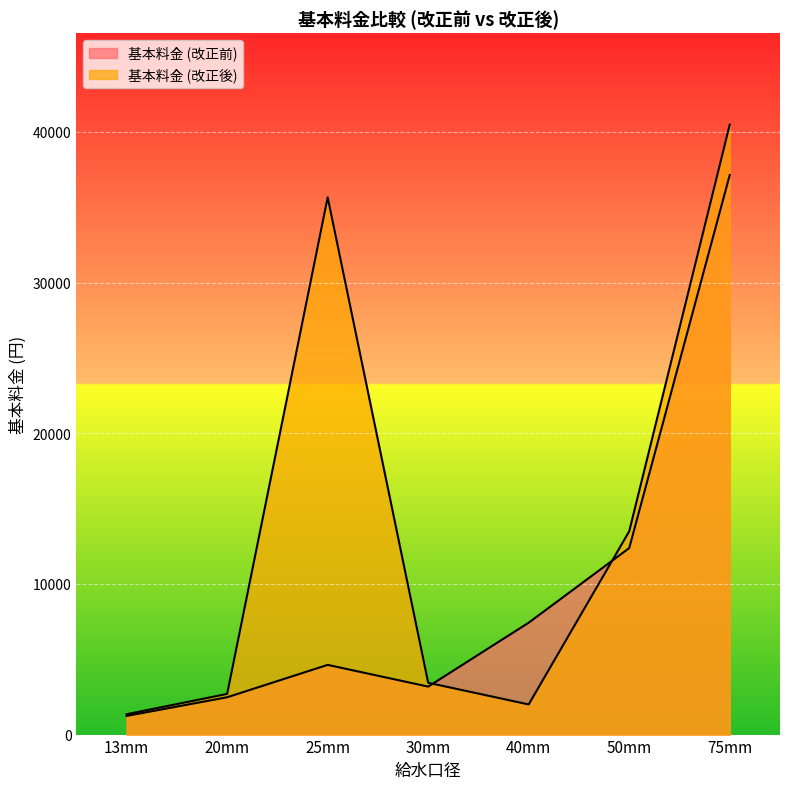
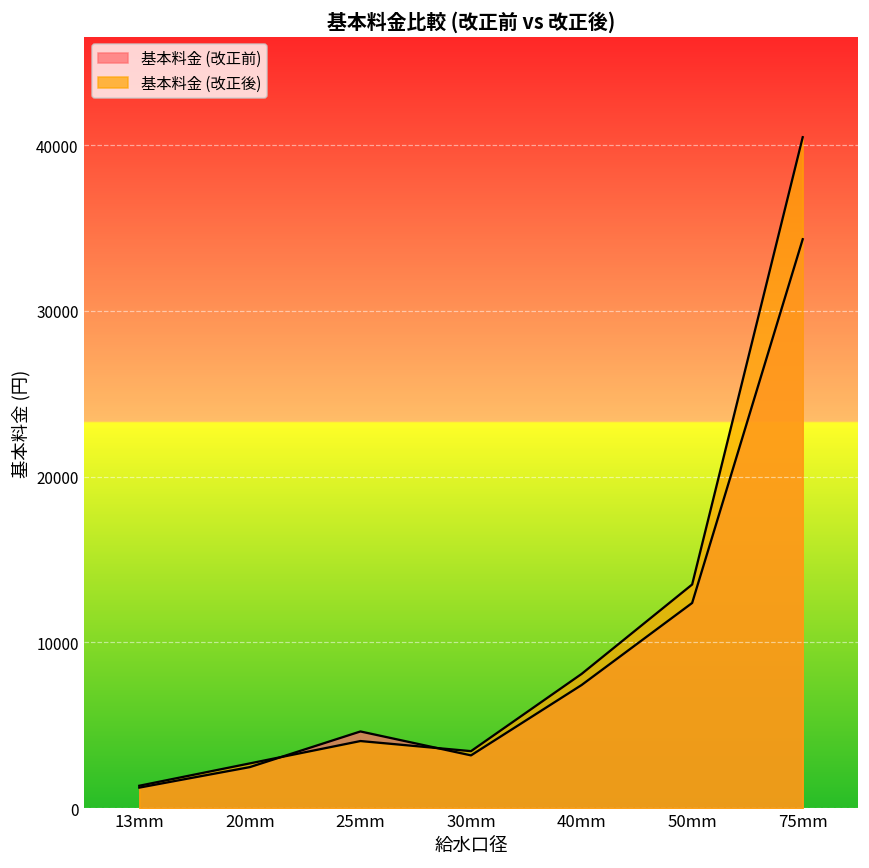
基本料金 (改正後), 25mm: 35700 -> 4000
基本料金 (改正後), 40mm: 2000 -> 8100
基本料金 (改正前), 75mm: 37100 -> 34300
